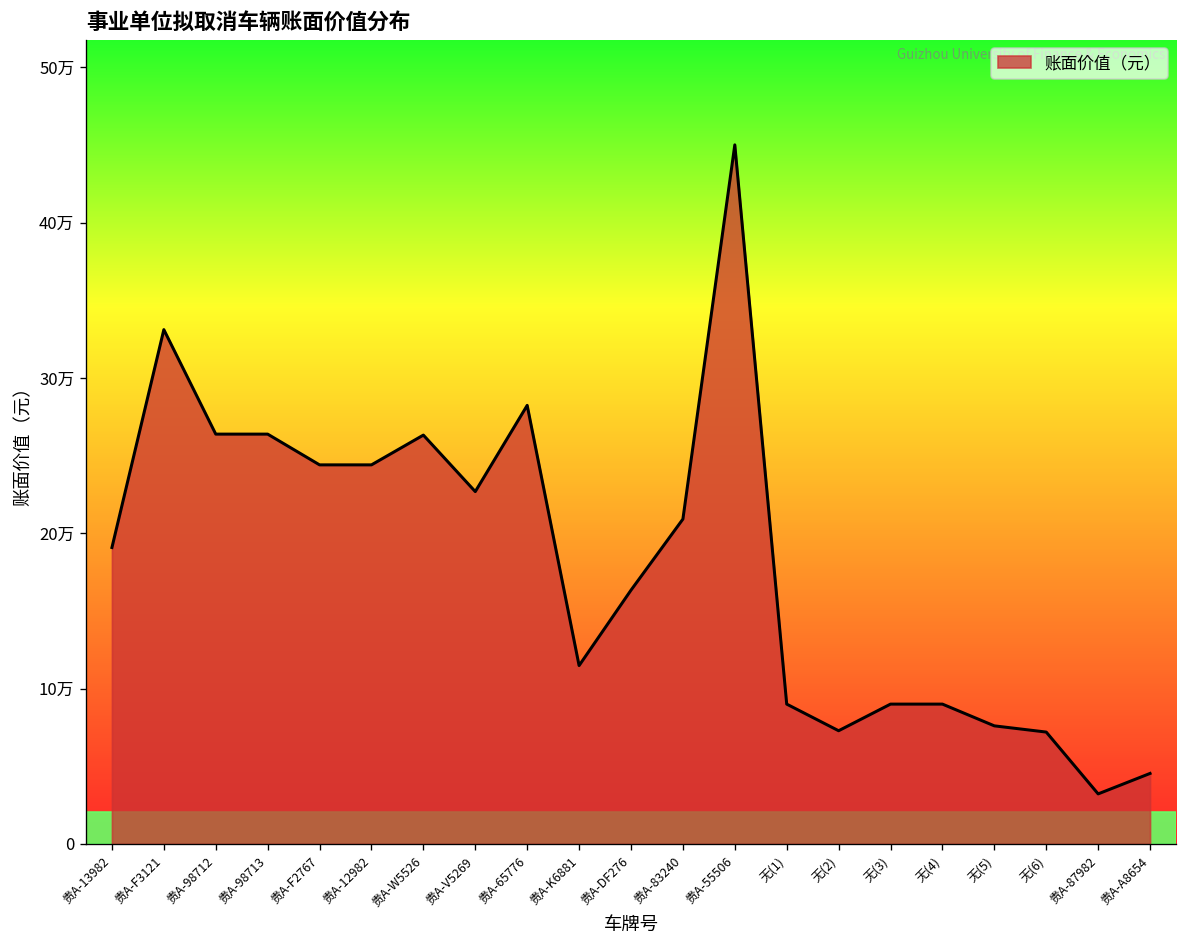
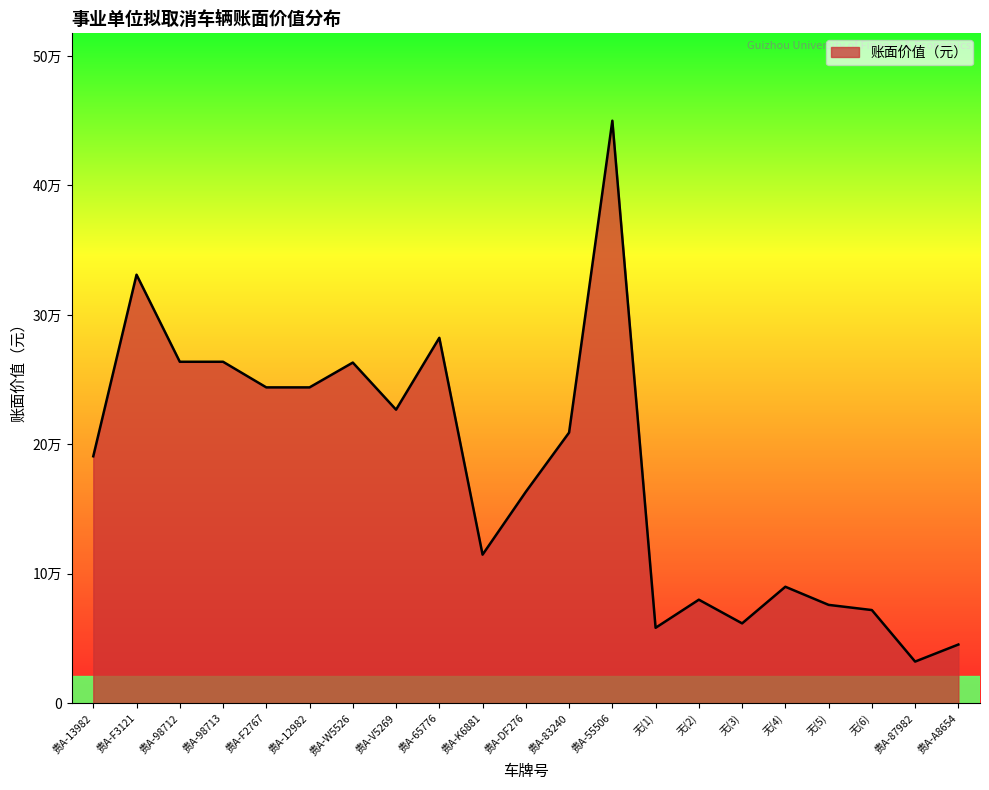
无(1): 9.0万 -> 5.8万
无(2): 7.3万 -> 8.0万
无(3): 9.0万 -> 6.2万
